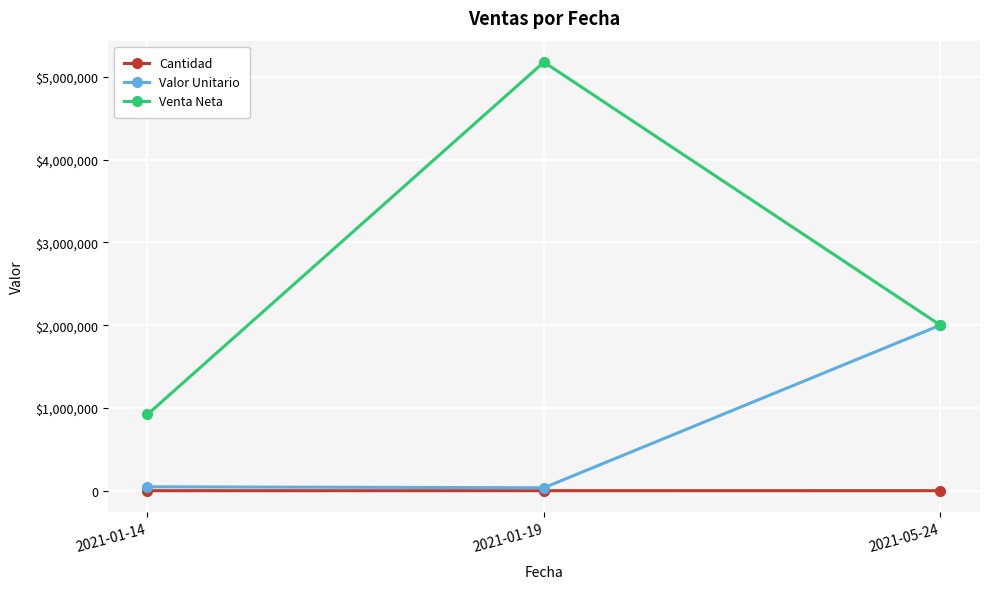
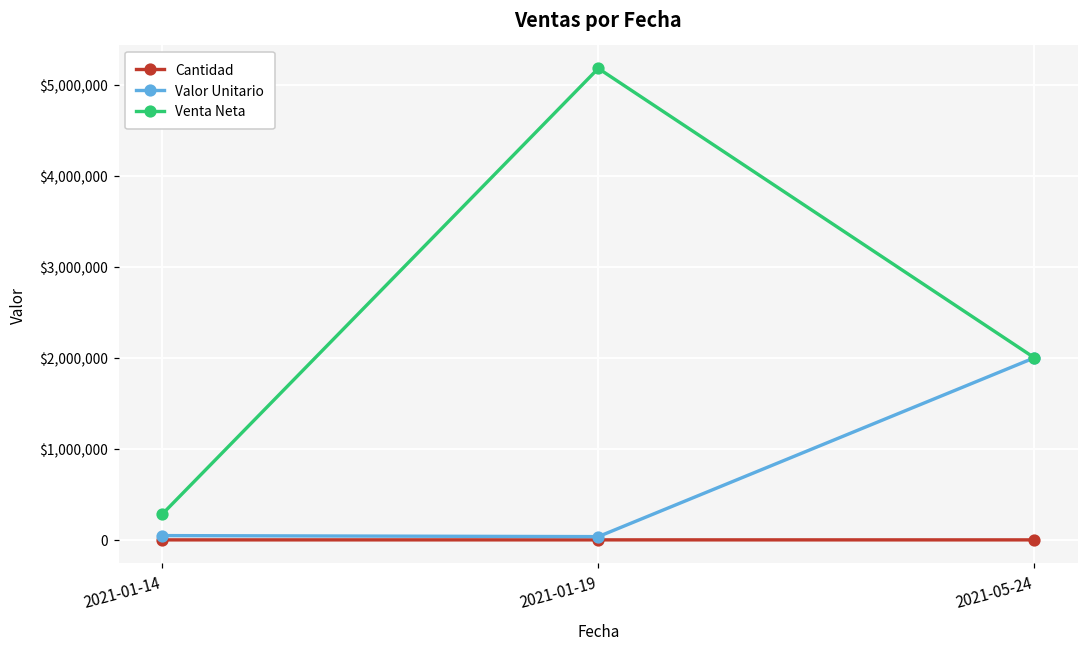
Venta Neta, 2021-01-14: $900,000 -> $300,000
